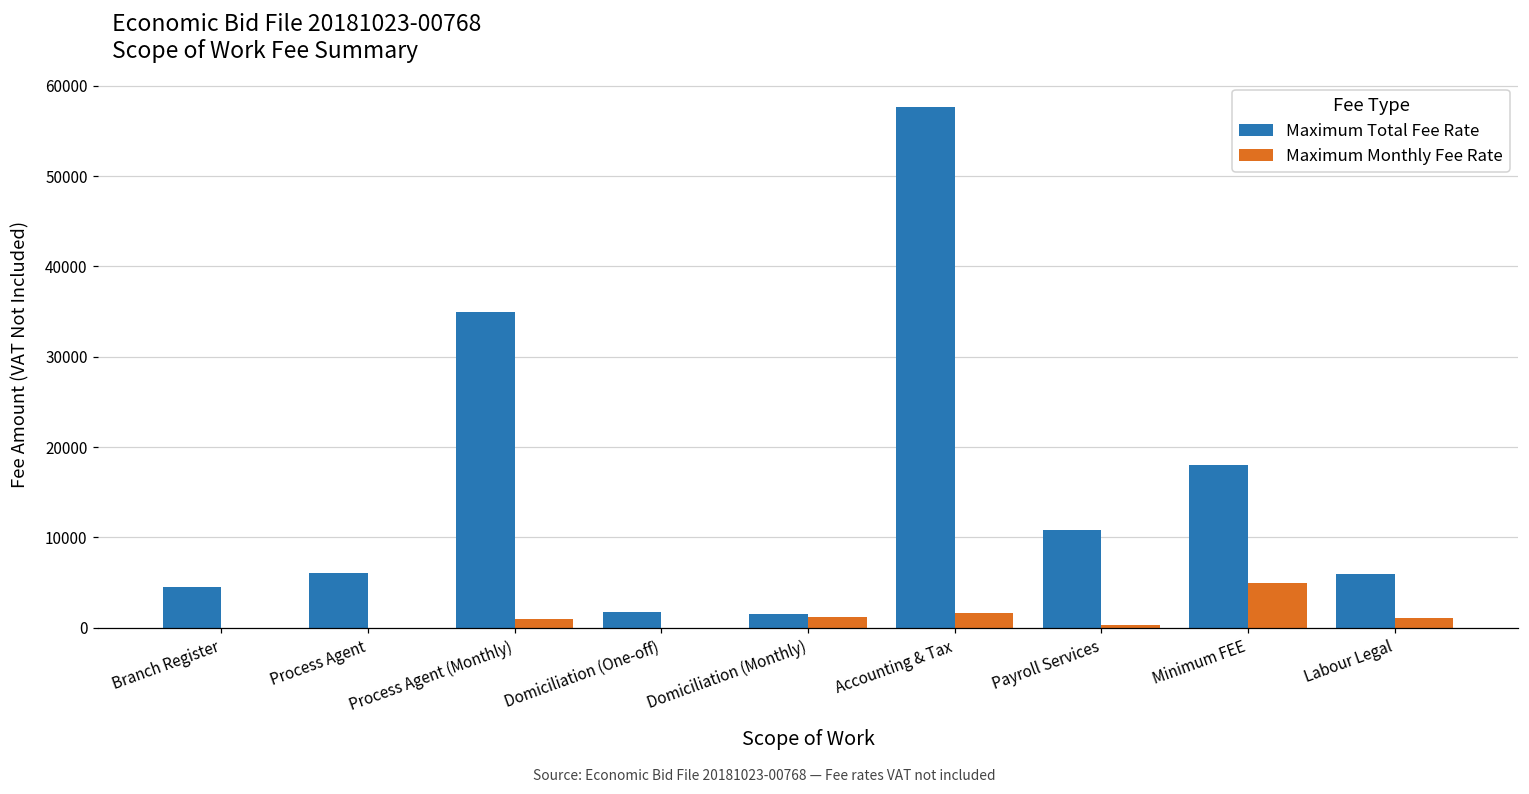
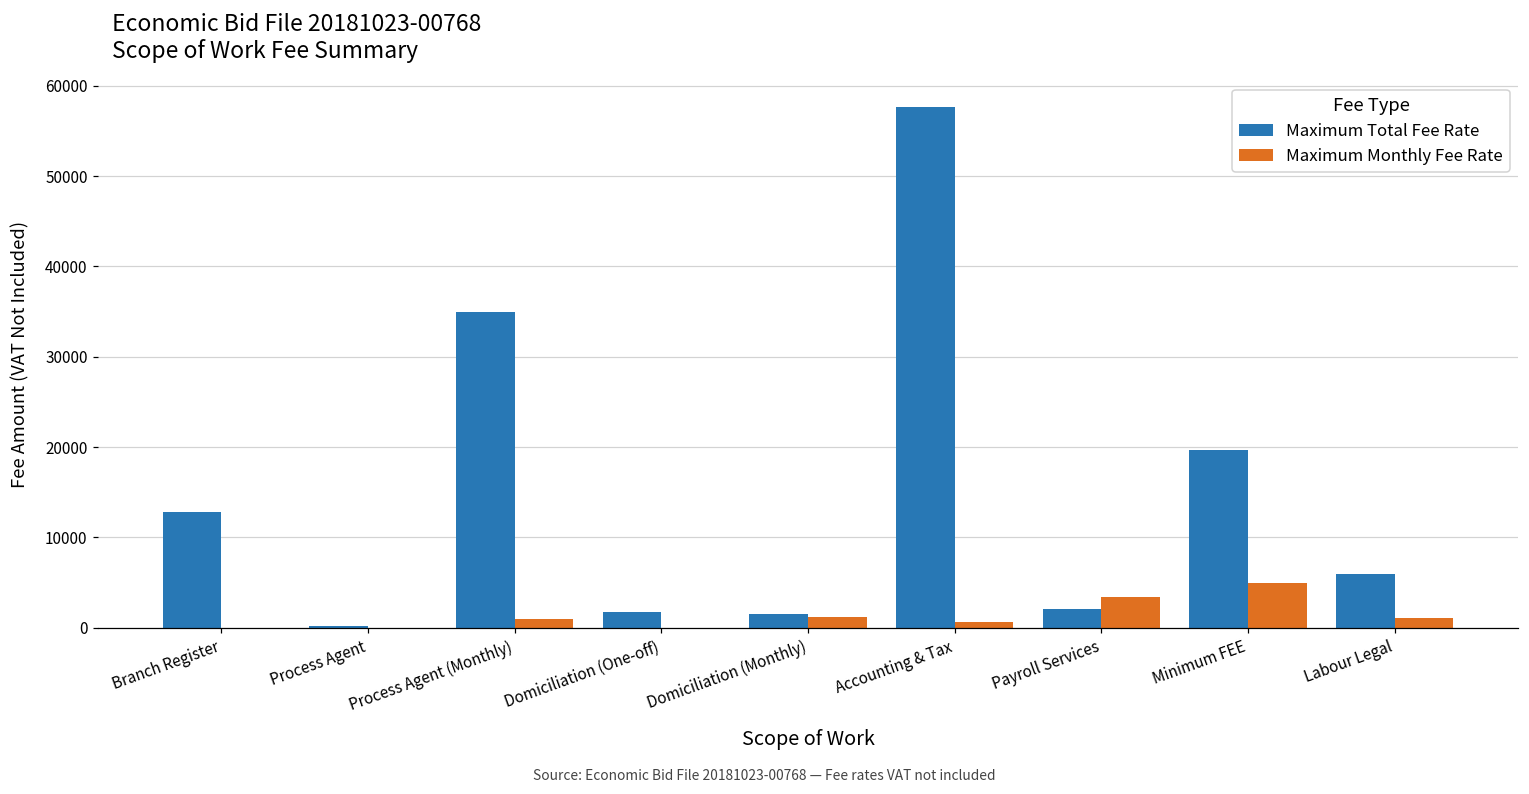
Maximum Total Fee Rate, Branch Register: 5000 -> 13000
Maximum Total Fee Rate, Process Agent: 6000 -> 0
Maximum Monthly Fee Rate, Accounting & Tax: 2000 -> 1000
Maximum Total Fee Rate, Payroll Services: 11000 -> 2000
Maximum Monthly Fee Rate, Payroll Services: 0 -> 3000
Maximum Total Fee Rate, Minimum FEE: 18000 -> 20000
